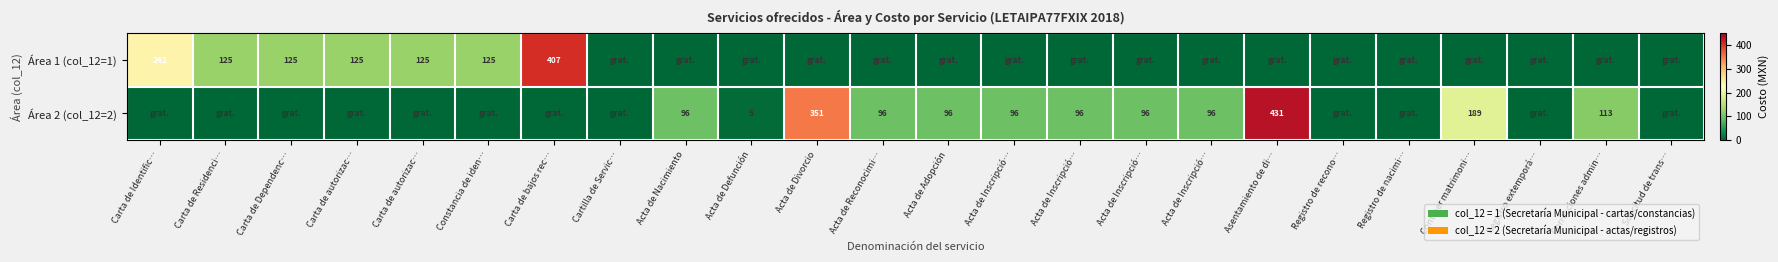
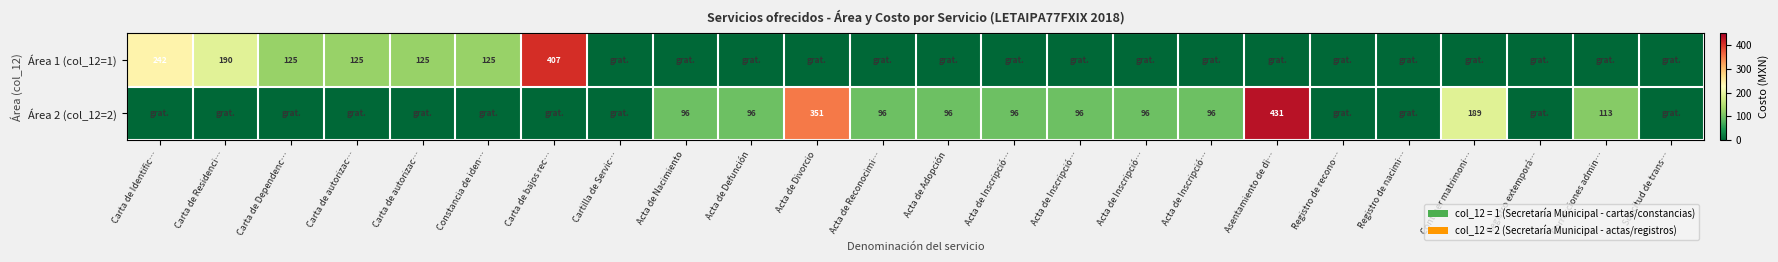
Área 1 (col_12=1), Carta de Residenci…: 125 -> 190
Área 2 (col_12=2), Acta de Defunción: 5 -> 96
